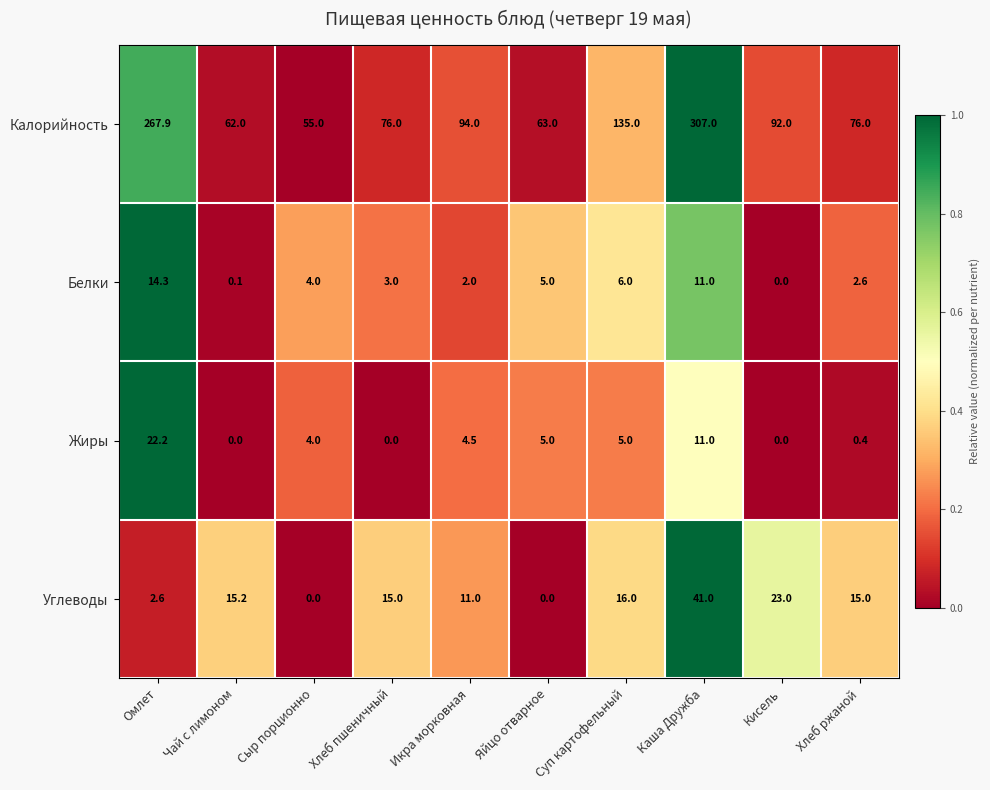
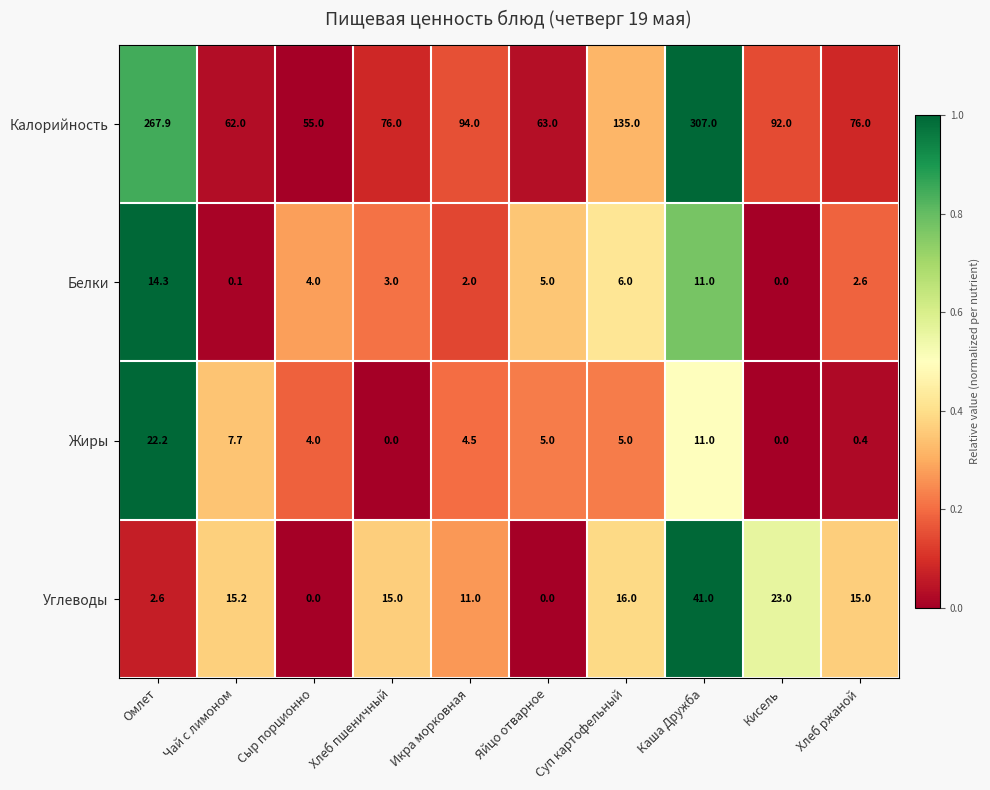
Жиры, Чай с лимоном: 0.0 -> 7.7
